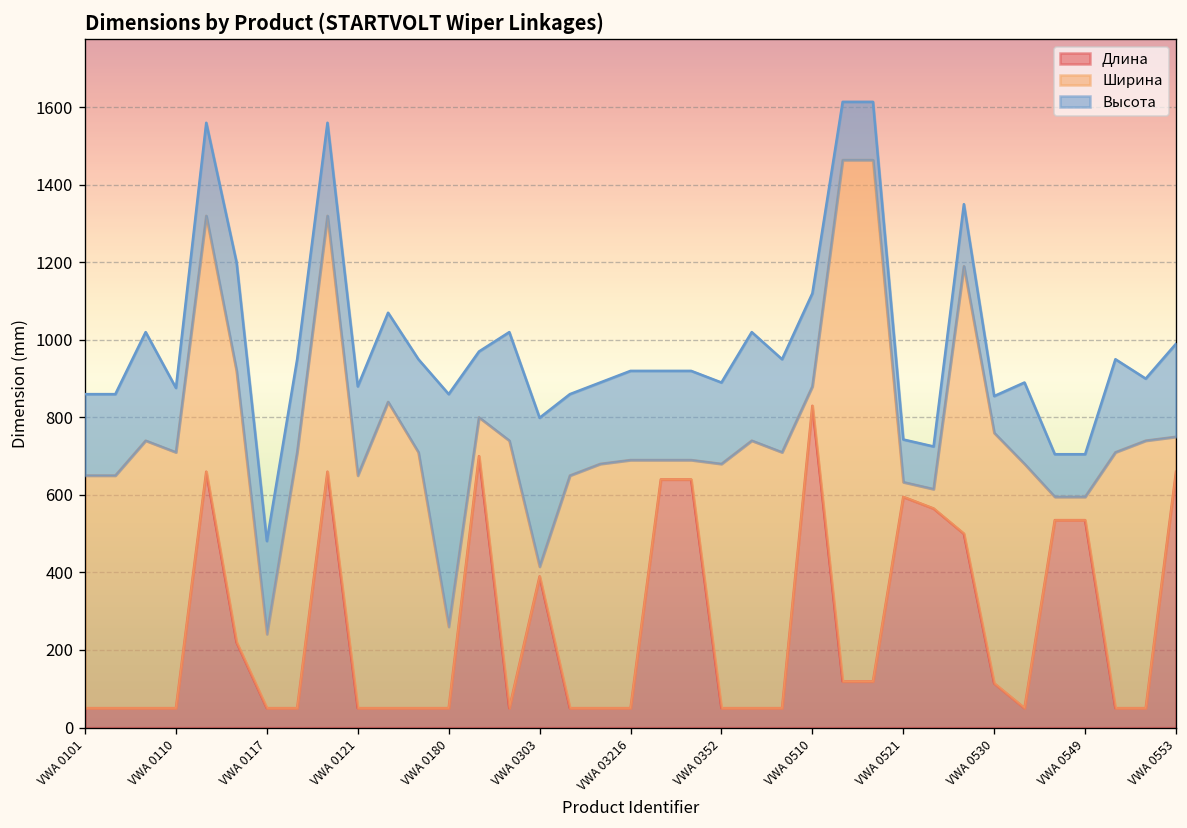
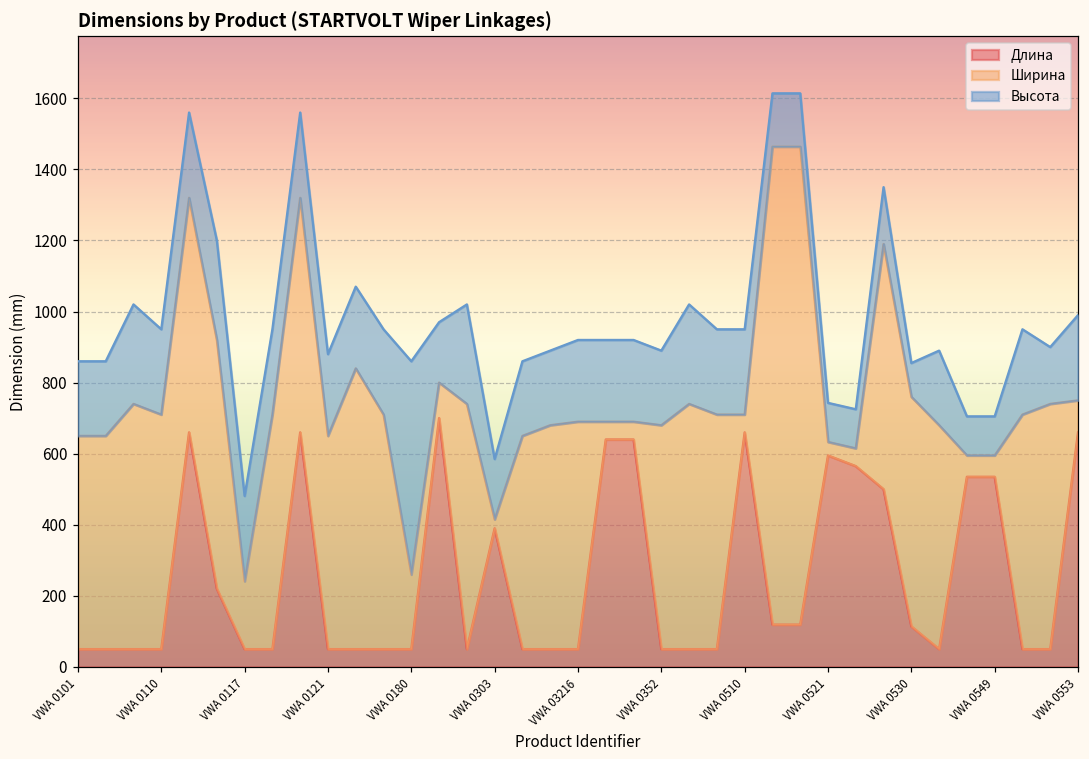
Высота, VWA 0110: 170 -> 240
Высота, VWA 0303: 380 -> 170
Длина, VWA 0510: 830 -> 660
